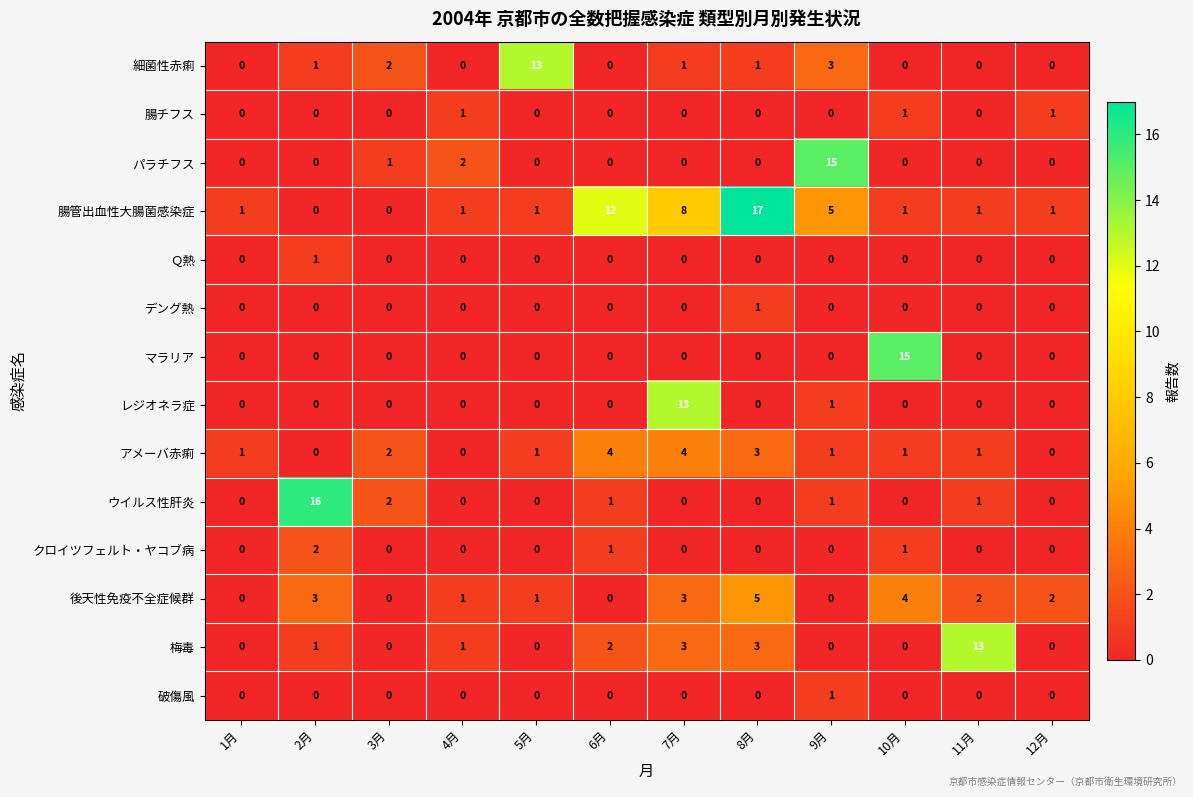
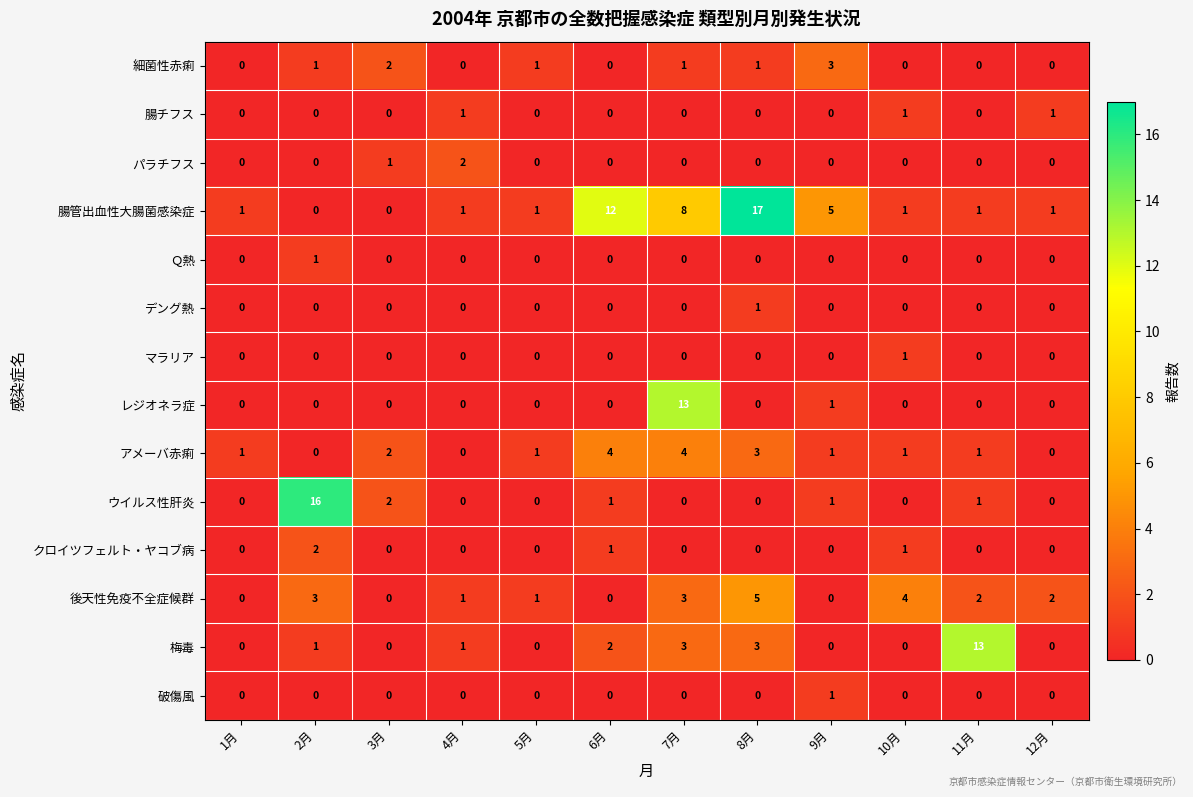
細菌性赤痢, 5月: 13 -> 1
パラチフス, 9月: 15 -> 0
マラリア, 10月: 15 -> 1
